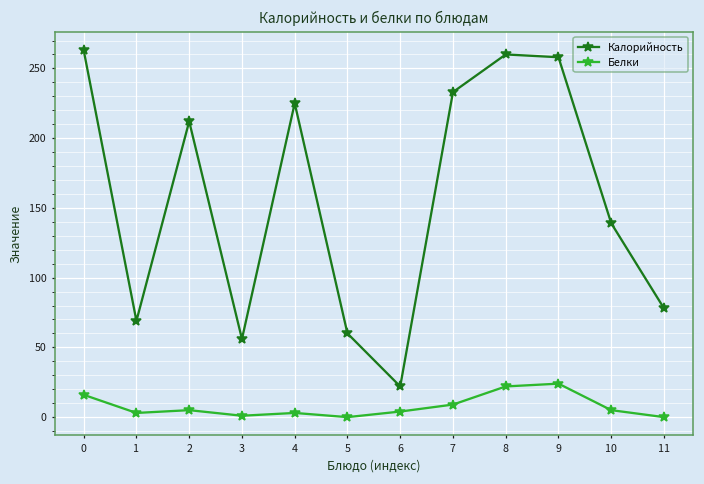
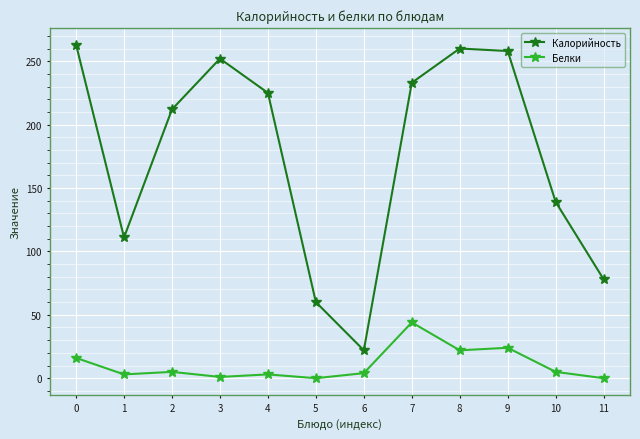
Калорийность, 1: 69 -> 111
Калорийность, 3: 56 -> 252
Белки, 7: 9 -> 44
